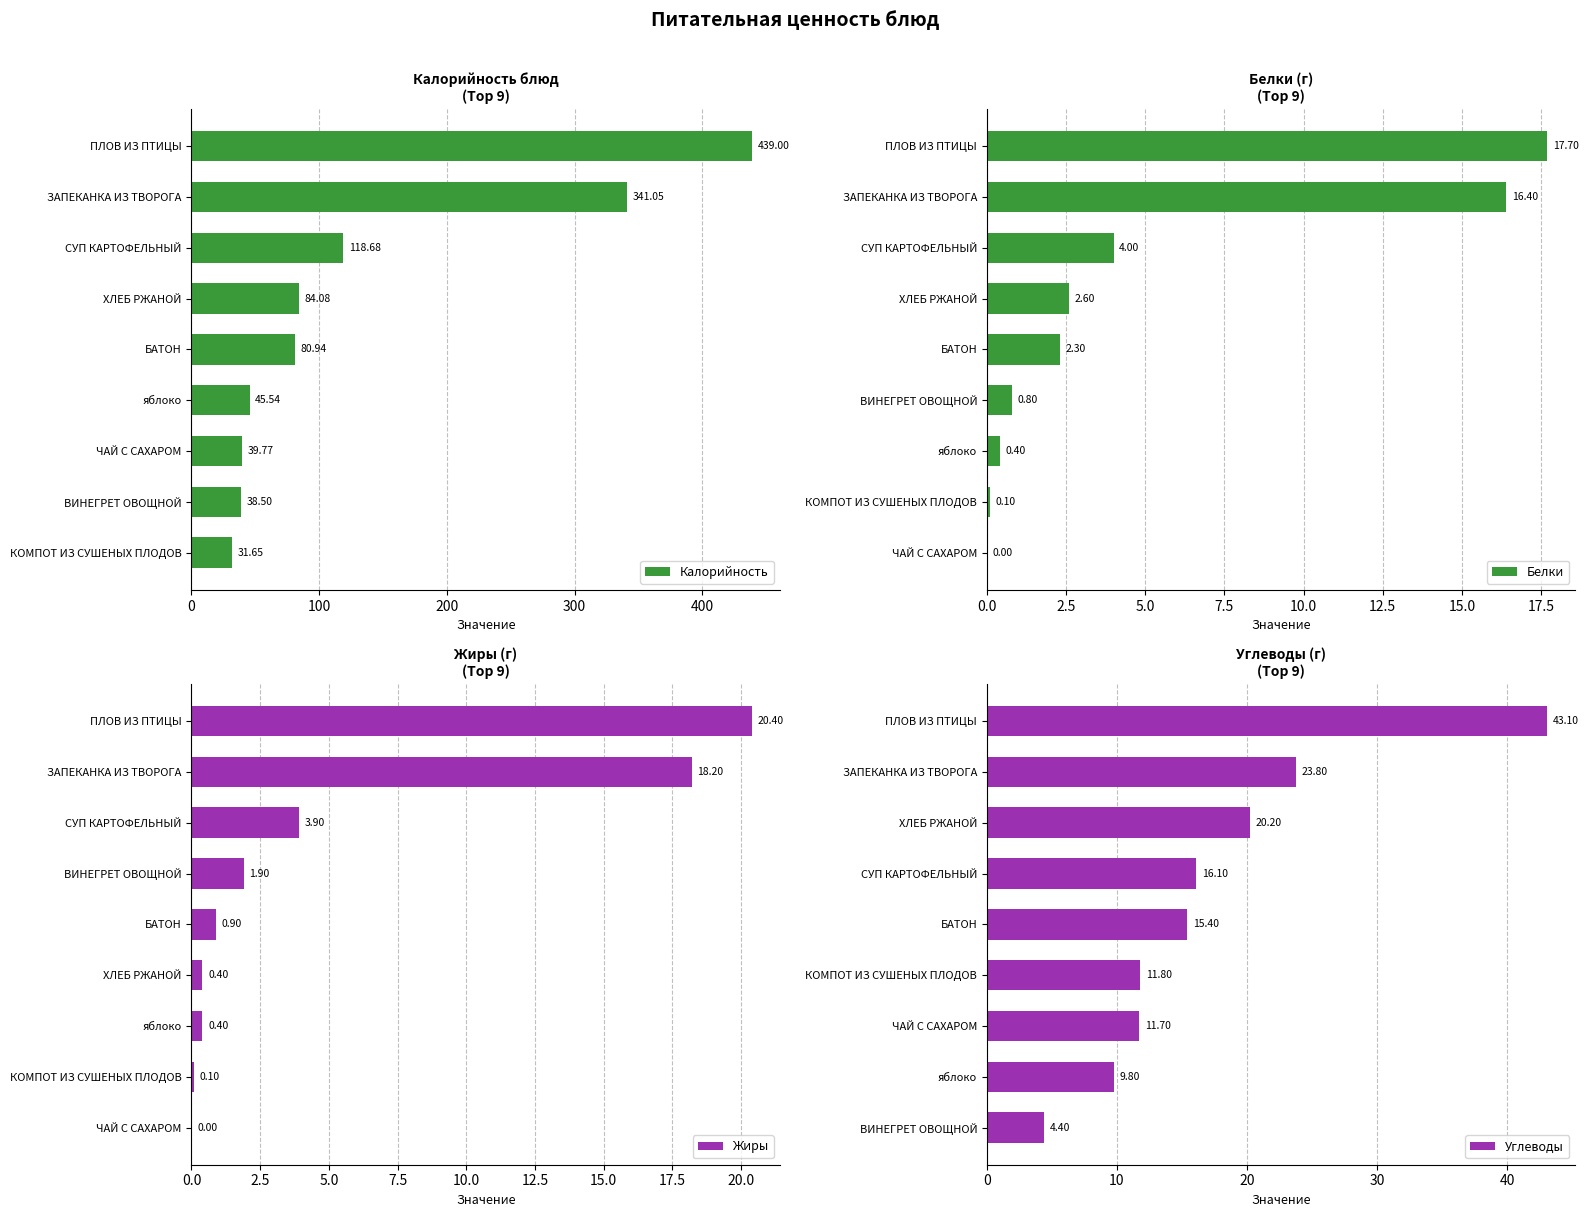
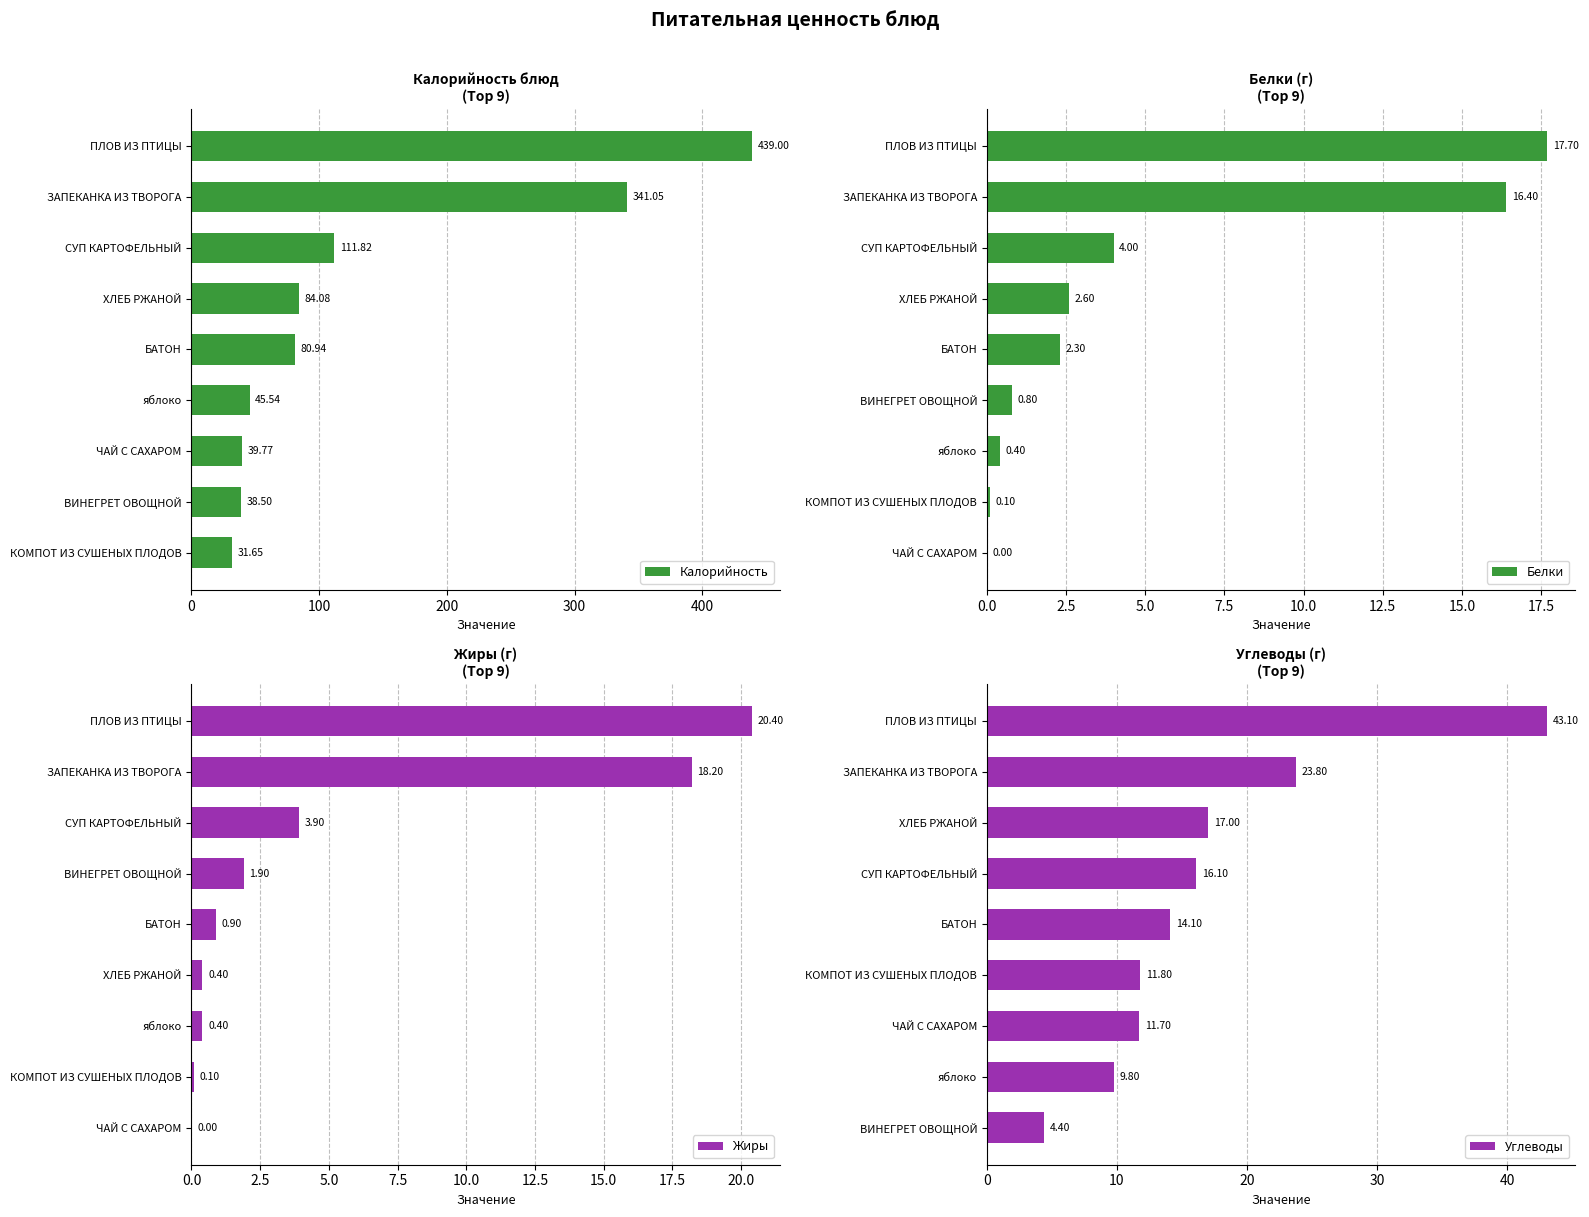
Калорийность блюд (Top 9), СУП КАРТОФЕЛЬНЫЙ: 118.68 -> 111.82
Углеводы (г) (Top 9), ХЛЕБ РЖАНОЙ: 20.20 -> 17.00
Углеводы (г) (Top 9), БАТОН: 15.40 -> 14.10
